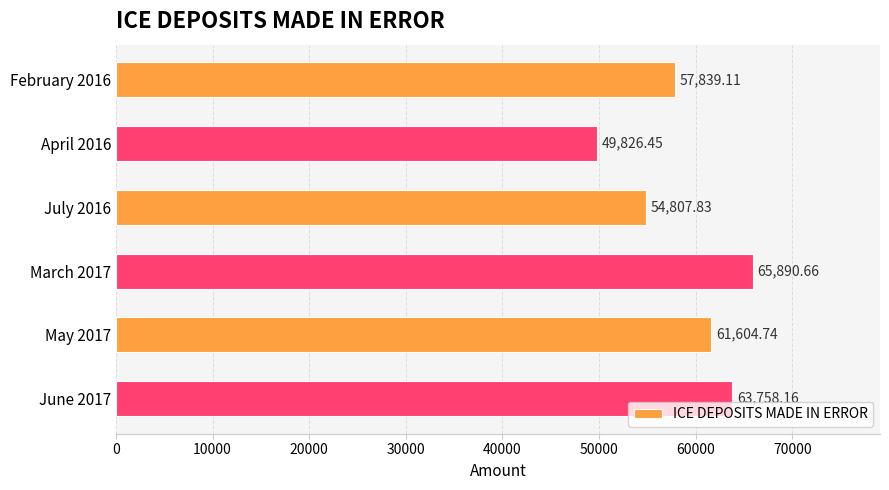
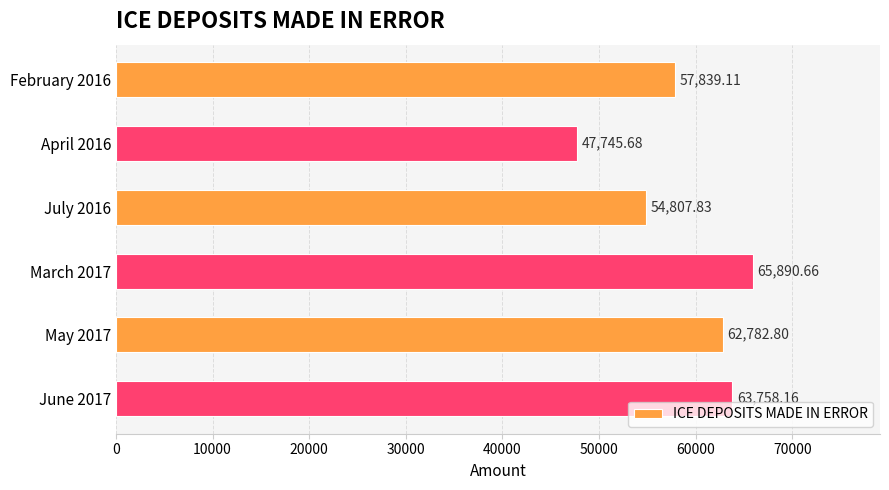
April 2016: 49,826.45 -> 47,745.68
May 2017: 61,604.74 -> 62,782.80
